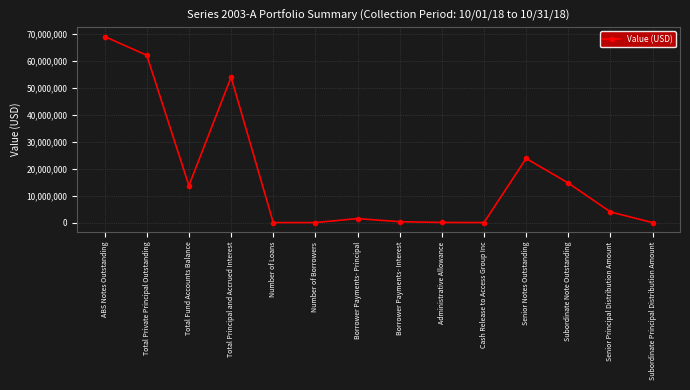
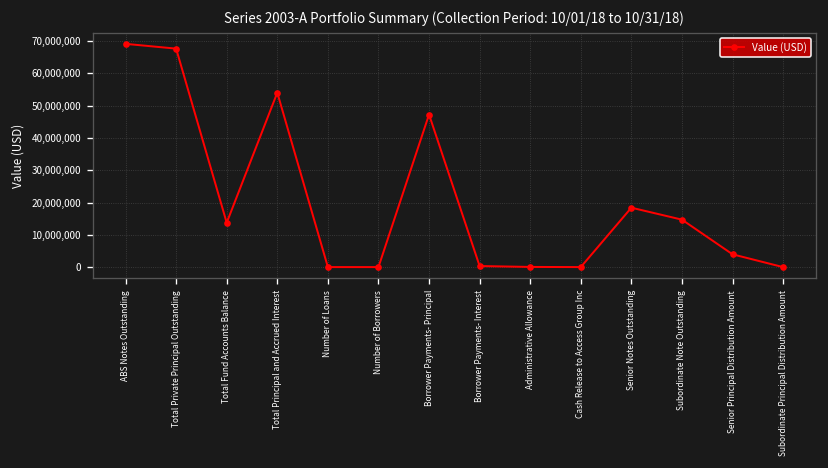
Total Private Principal Outstanding: 62,000,000 -> 68,000,000
Borrower Payments- Principal: 1,000,000 -> 47,000,000
Senior Notes Outstanding: 24,000,000 -> 18,000,000
